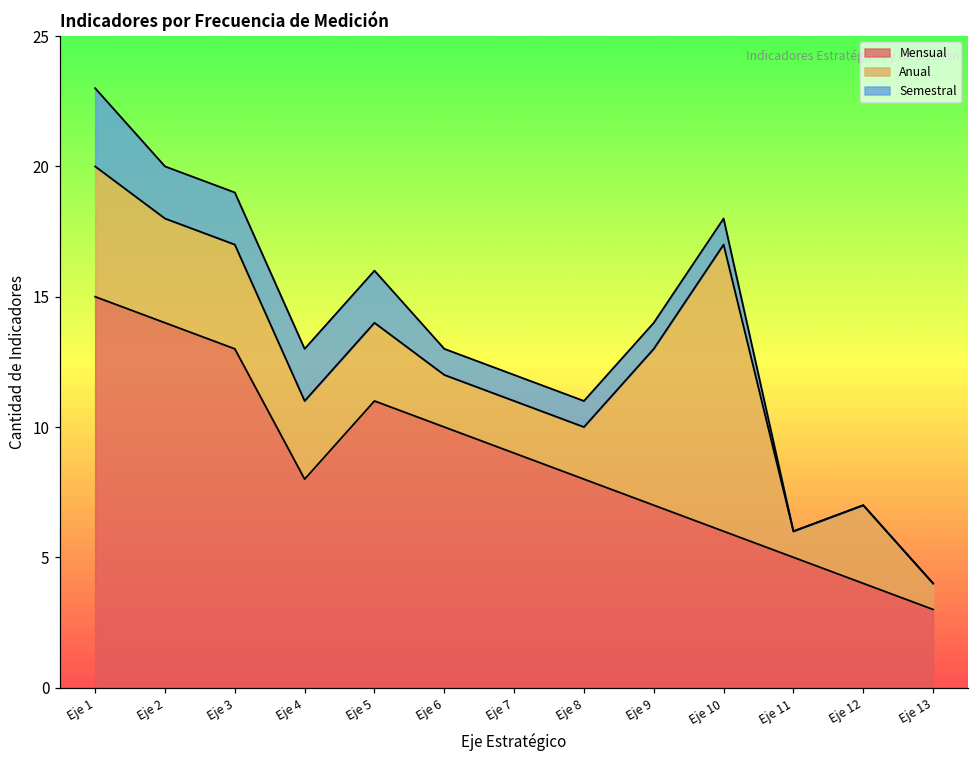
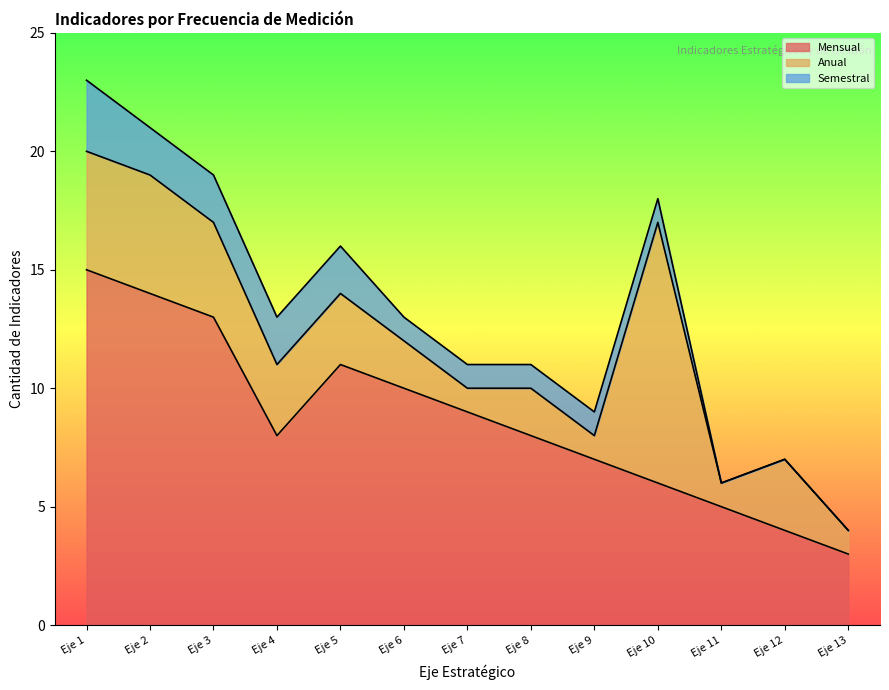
Anual, Eje 2: 4 -> 5
Anual, Eje 7: 2 -> 1
Anual, Eje 9: 6 -> 1
